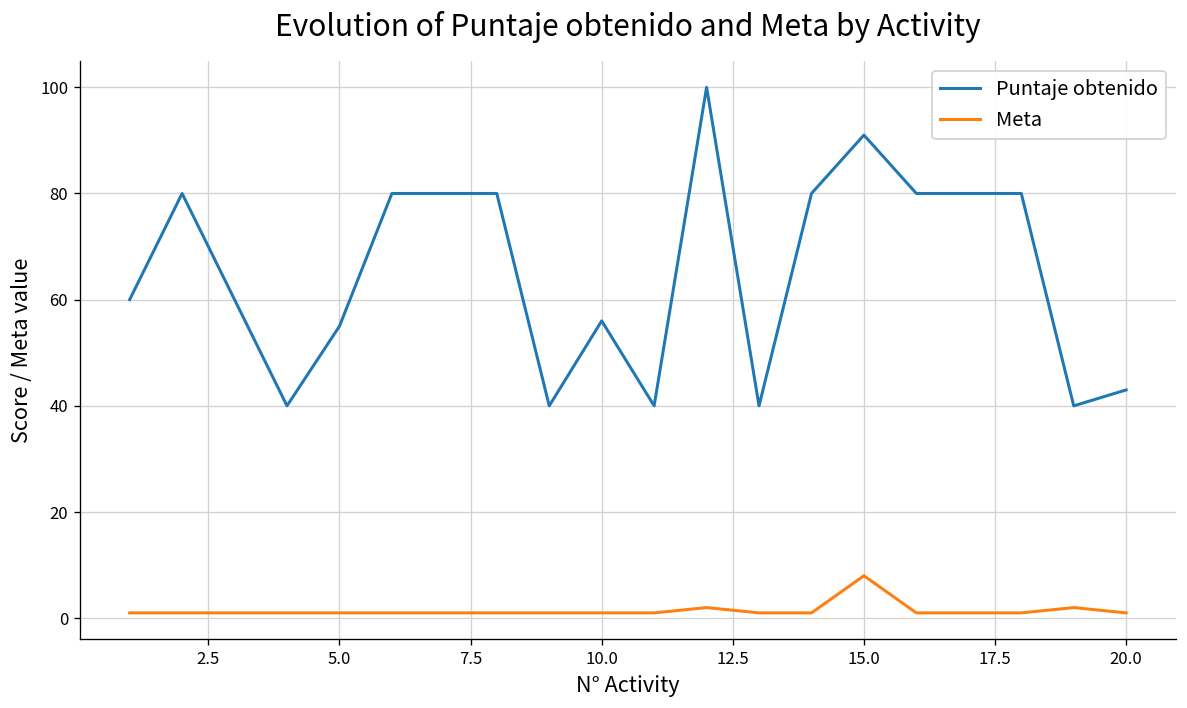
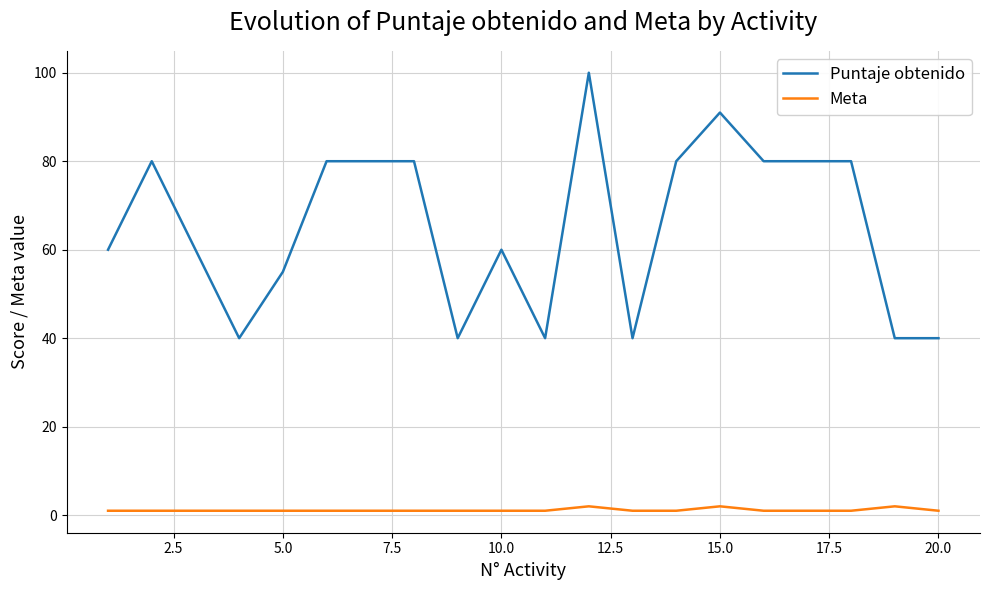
Puntaje obtenido, 10.0: 56 -> 60
Meta, 15.0: 8 -> 2
Puntaje obtenido, 20.0: 43 -> 40
